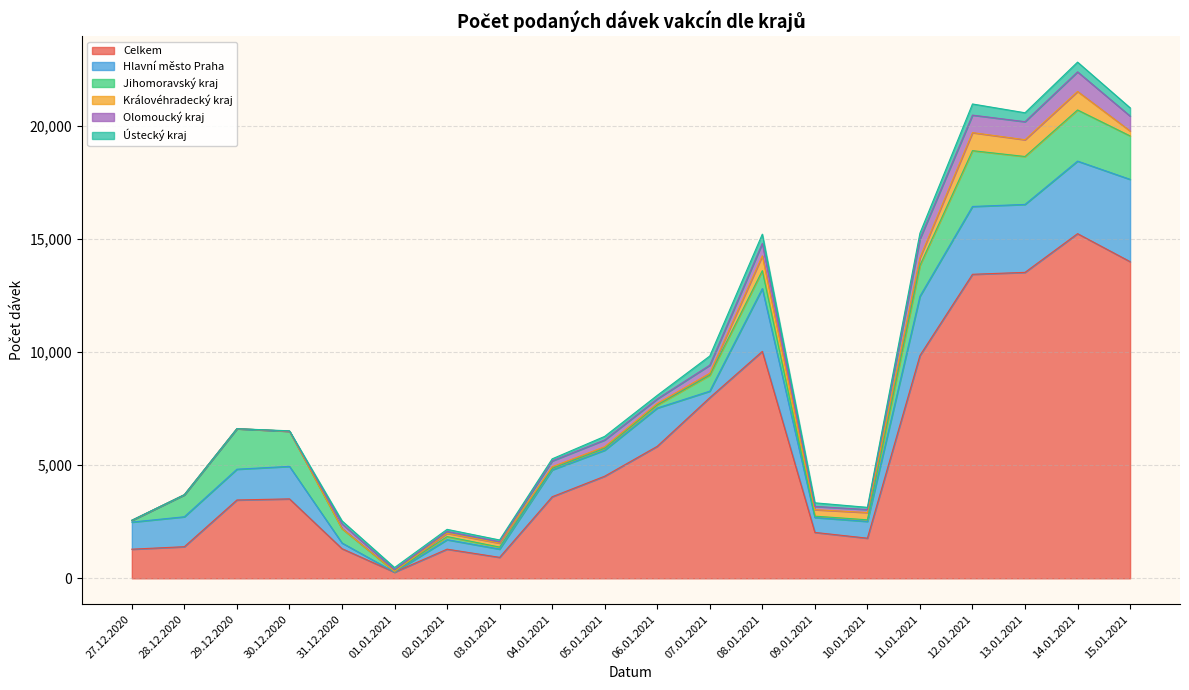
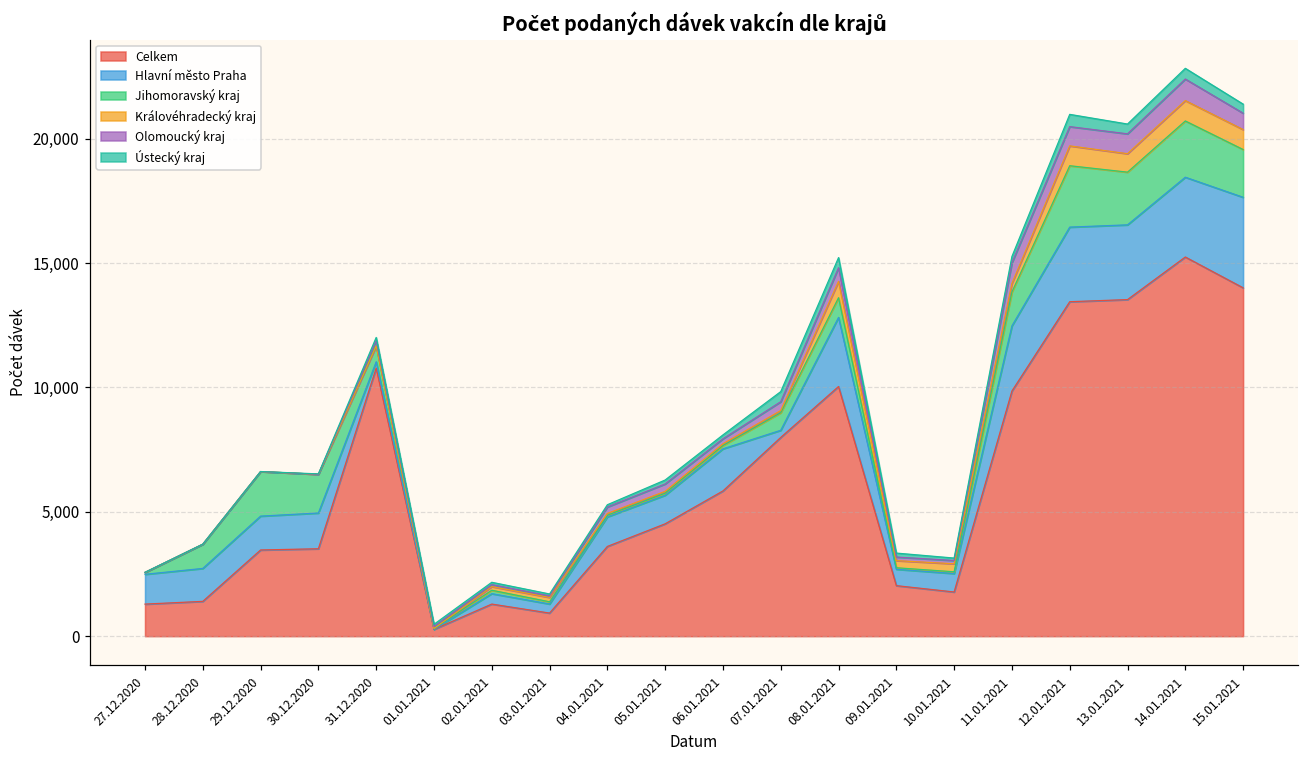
Celkem, 31.12.2020: 1,300 -> 10,800
Královéhradecký kraj, 15.01.2021: 200 -> 800
